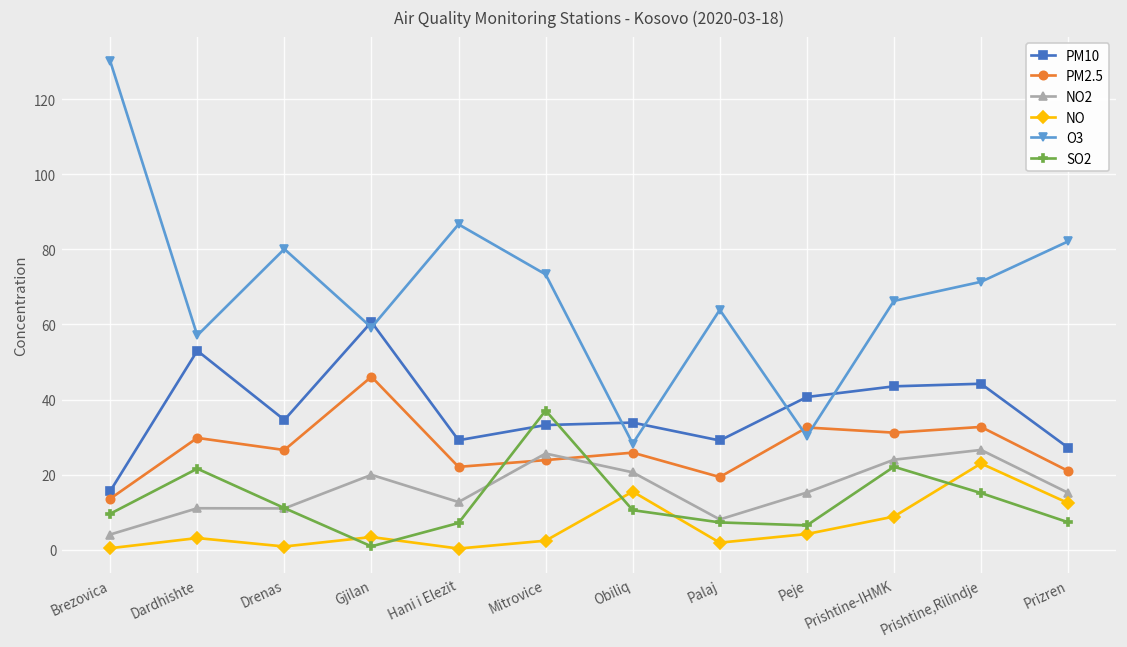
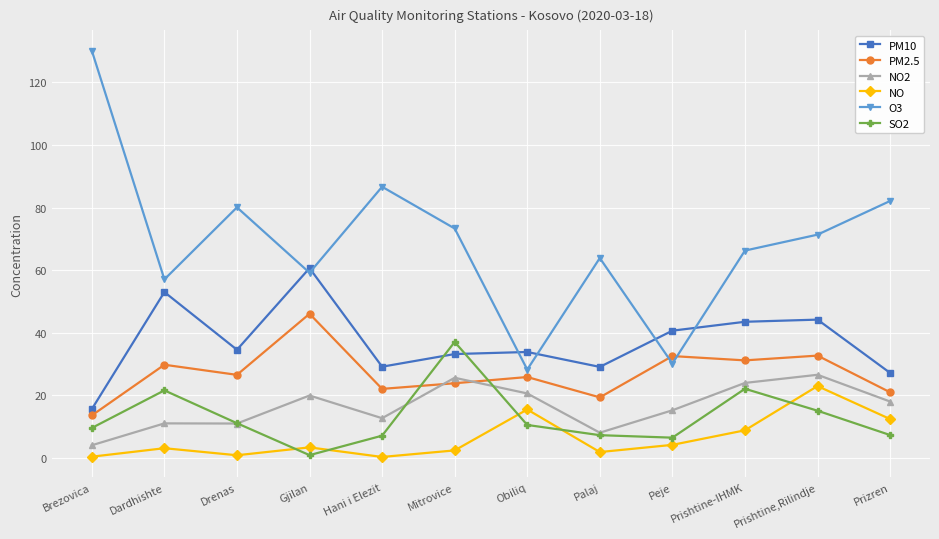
NO2, Prizren: 15 -> 18
